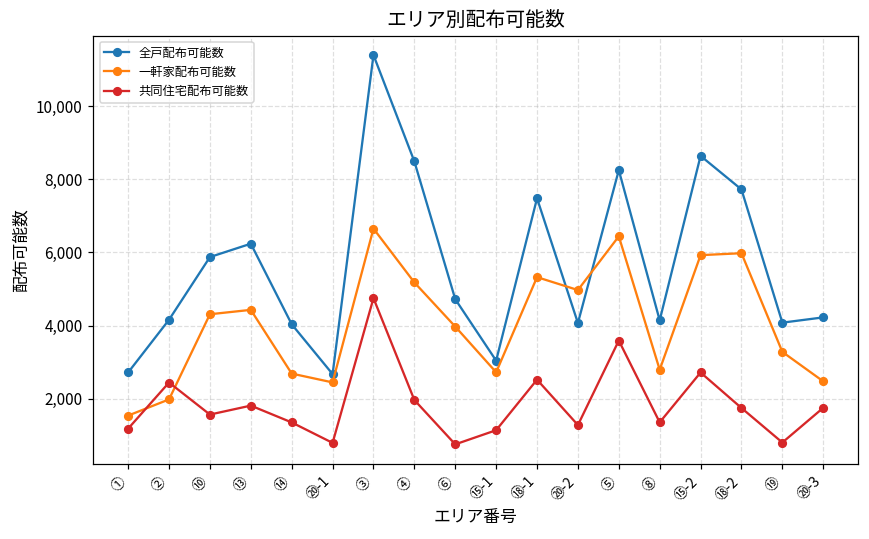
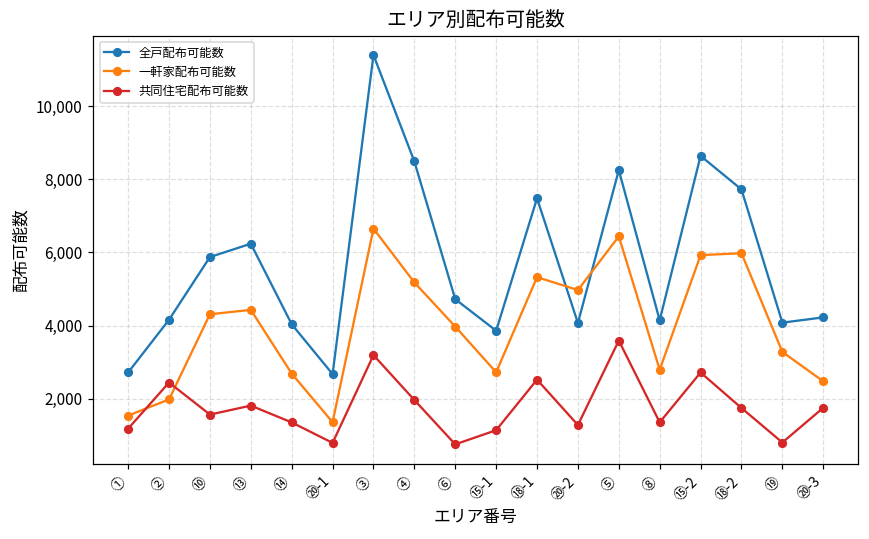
一軒家配布可能数, ⑳-1: 2,400 -> 1,400
共同住宅配布可能数, ③: 4,800 -> 3,200
全戸配布可能数, ⑮-1: 3,000 -> 3,900
